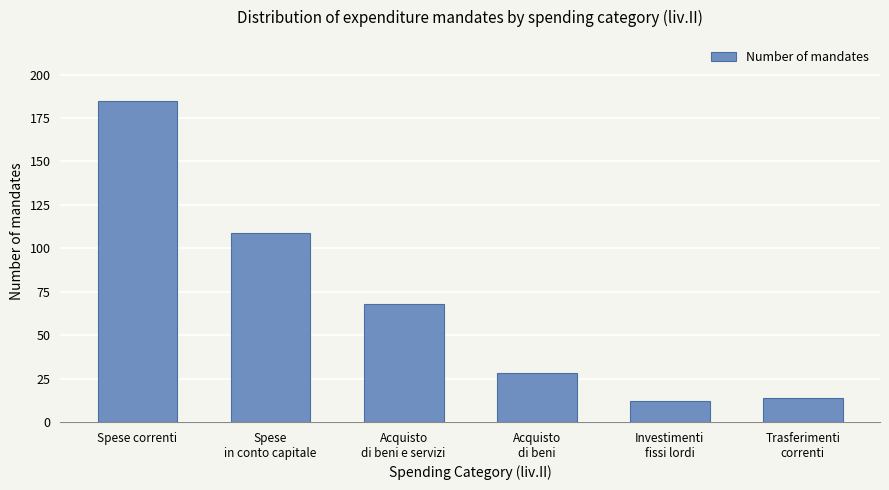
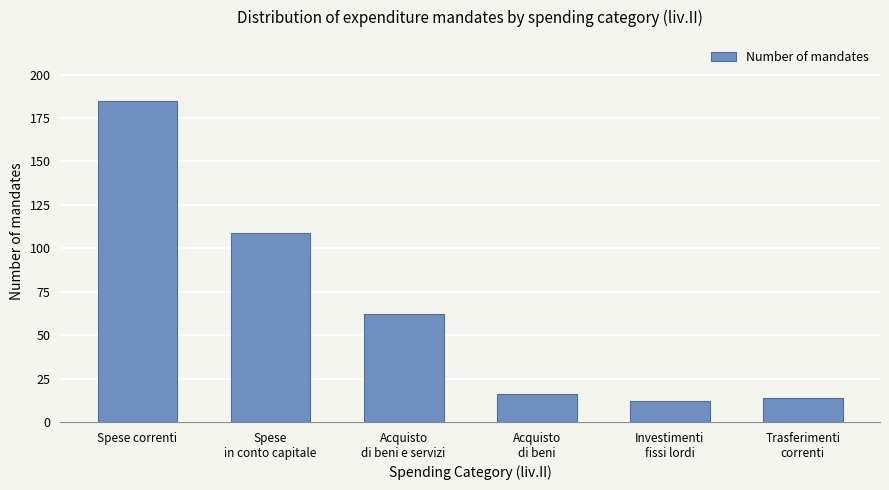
Acquisto di beni e servizi: 68 -> 62
Acquisto di beni: 28 -> 16
